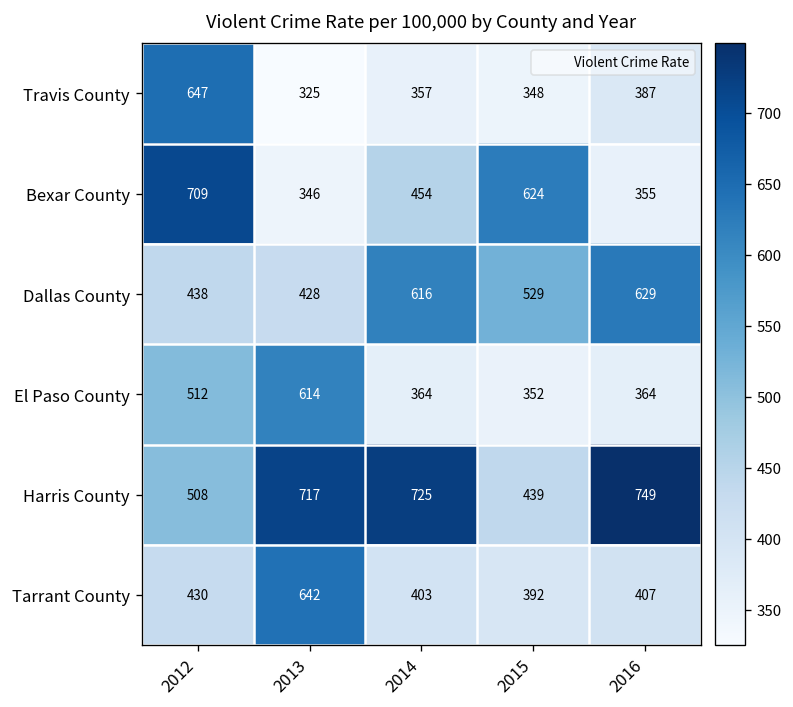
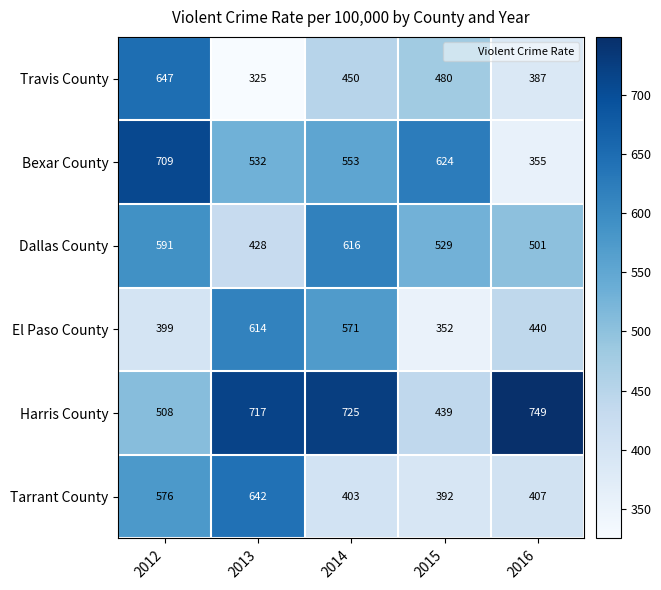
Travis County, 2014: 357 -> 450
Travis County, 2015: 348 -> 480
Bexar County, 2013: 346 -> 532
Bexar County, 2014: 454 -> 553
Dallas County, 2012: 438 -> 591
Dallas County, 2016: 629 -> 501
El Paso County, 2012: 512 -> 399
El Paso County, 2014: 364 -> 571
El Paso County, 2016: 364 -> 440
Tarrant County, 2012: 430 -> 576
